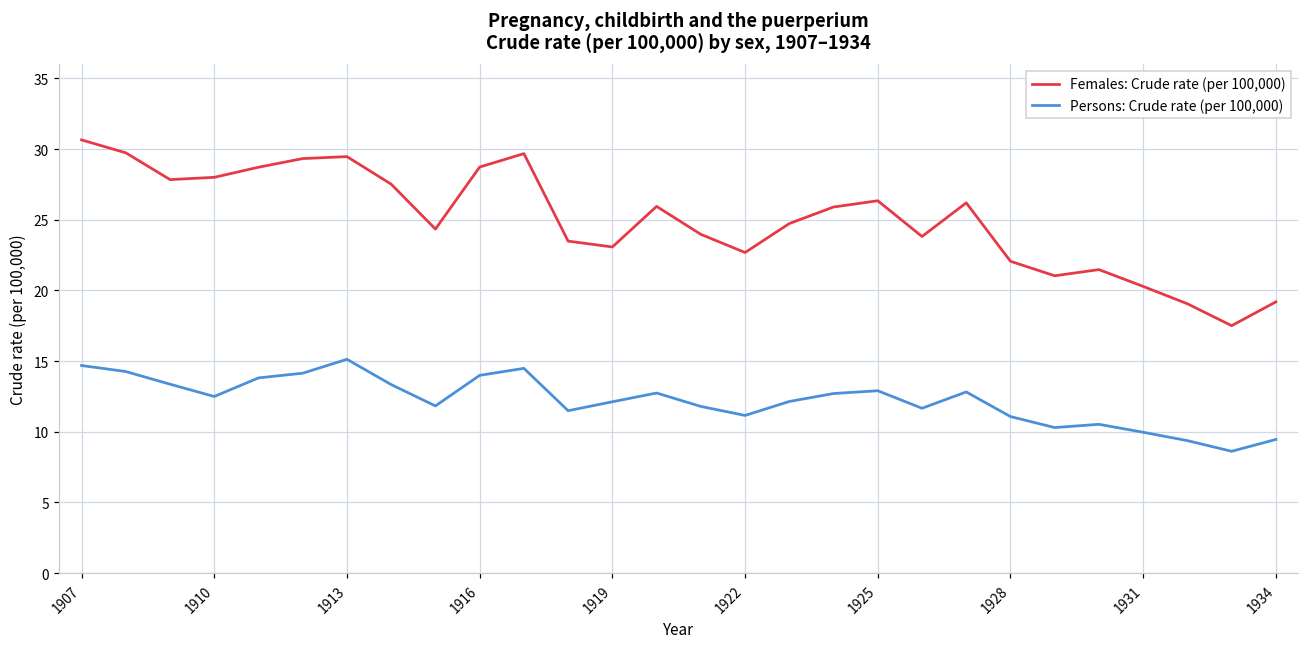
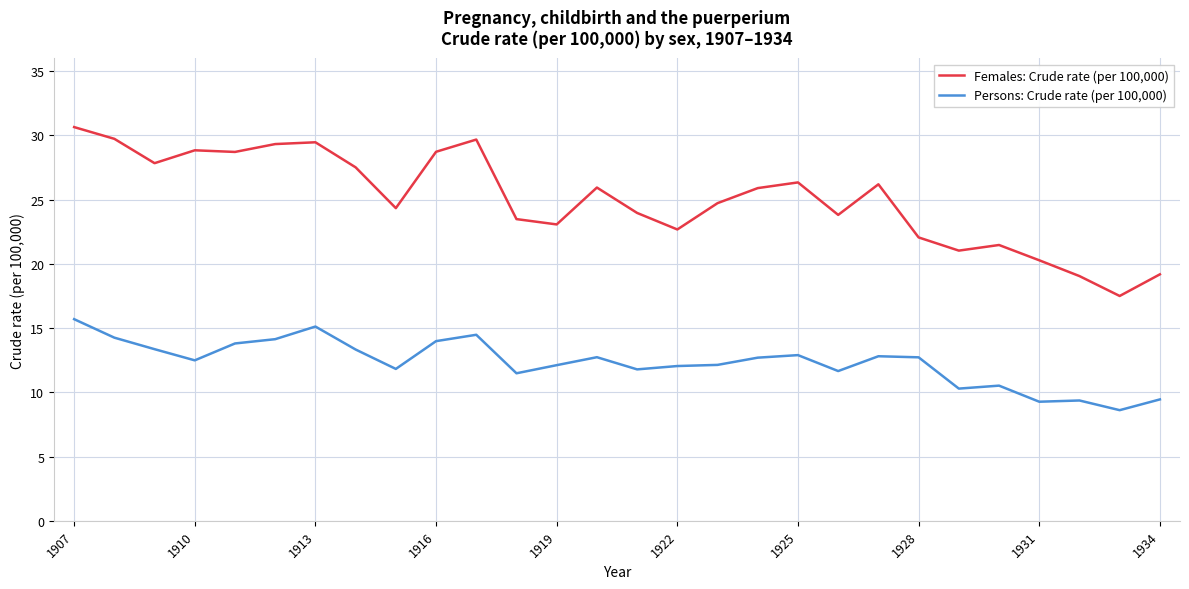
Persons: Crude rate (per 100,000), 1907: 14.7 -> 15.7
Females: Crude rate (per 100,000), 1910: 28.0 -> 28.8
Persons: Crude rate (per 100,000), 1922: 11.1 -> 12.0
Persons: Crude rate (per 100,000), 1928: 11.1 -> 12.7
Persons: Crude rate (per 100,000), 1931: 10.0 -> 9.3
